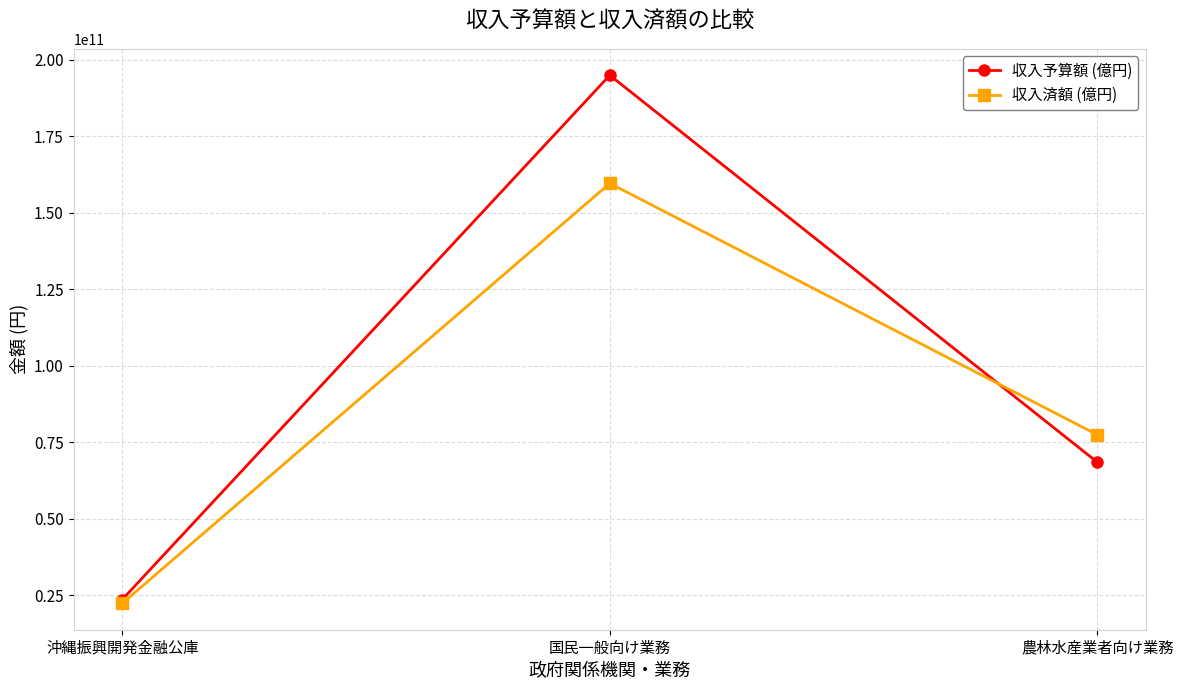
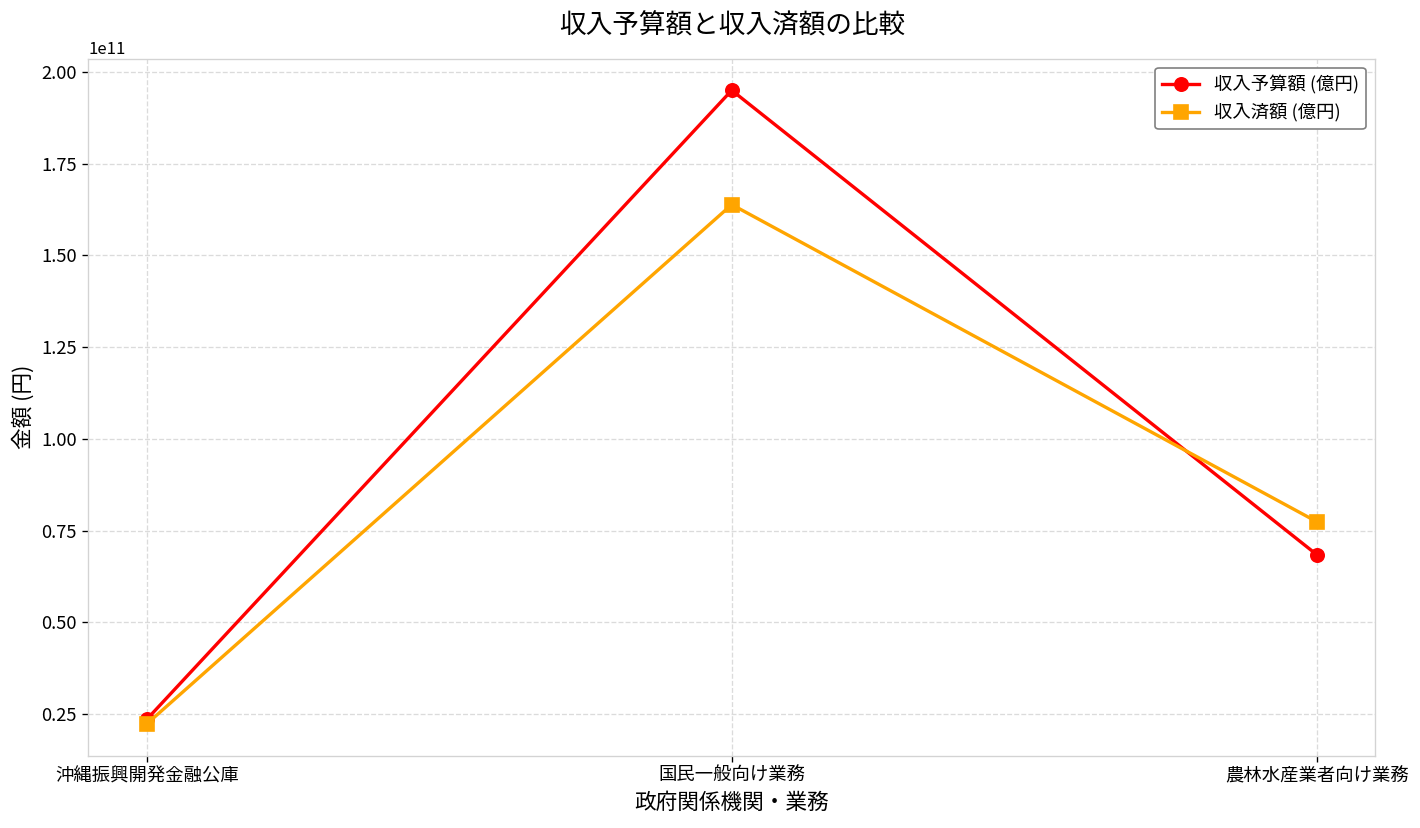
収入済額 (億円), 国民一般向け業務: 160000000000 -> 164000000000
